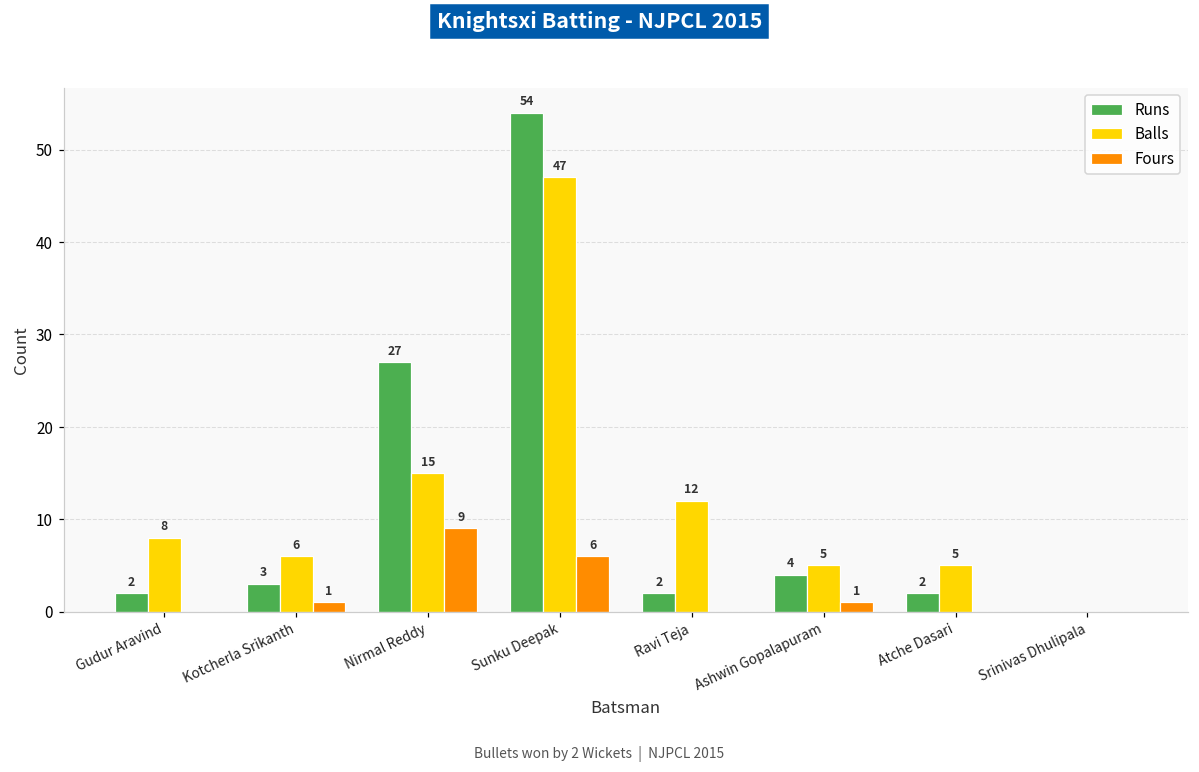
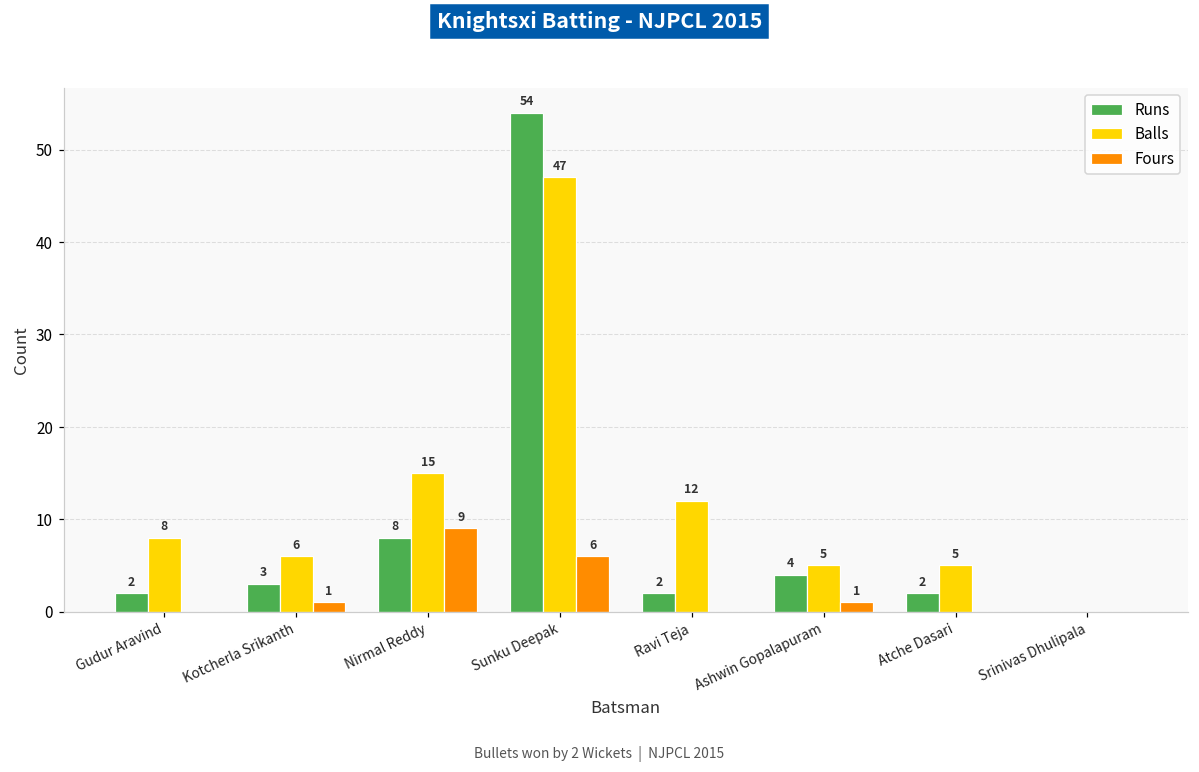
Runs, Nirmal Reddy: 27 -> 8
